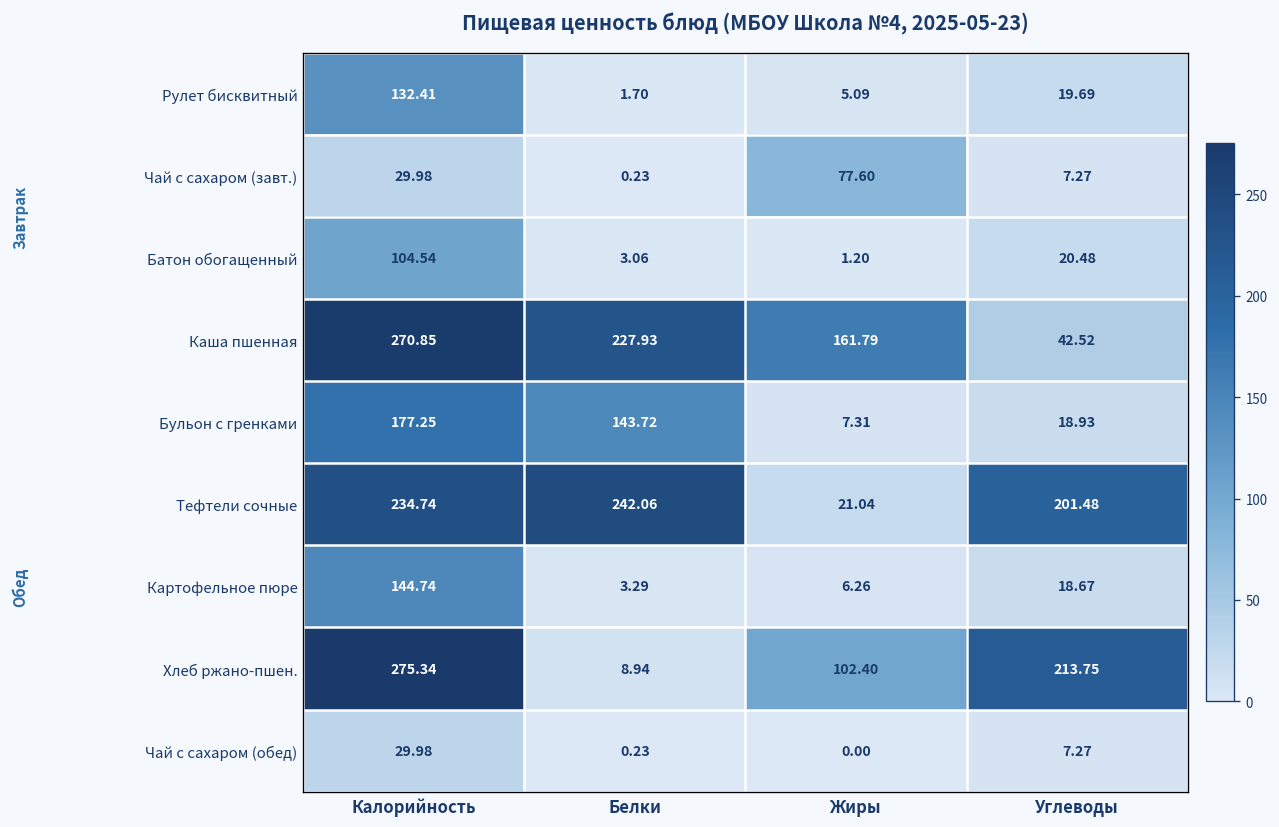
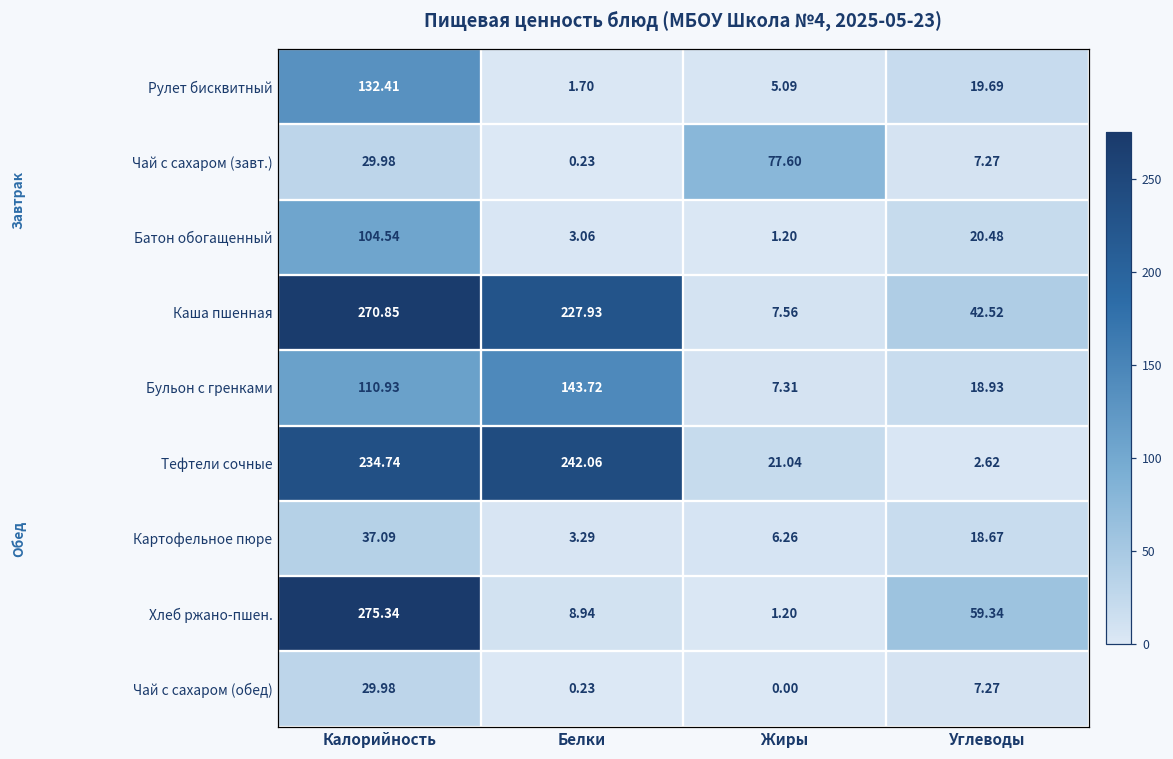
Каша пшенная, Жиры: 161.79 -> 7.56
Бульон с гренками, Калорийность: 177.25 -> 110.93
Тефтели сочные, Углеводы: 201.48 -> 2.62
Картофельное пюре, Калорийность: 144.74 -> 37.09
Хлеб ржано-пшен., Жиры: 102.40 -> 1.20
Хлеб ржано-пшен., Углеводы: 213.75 -> 59.34
